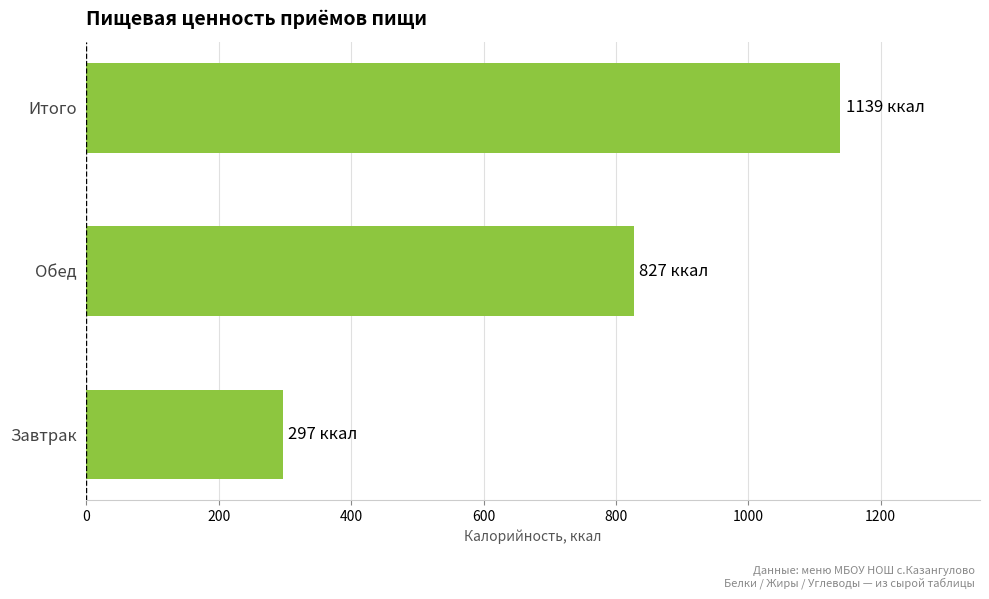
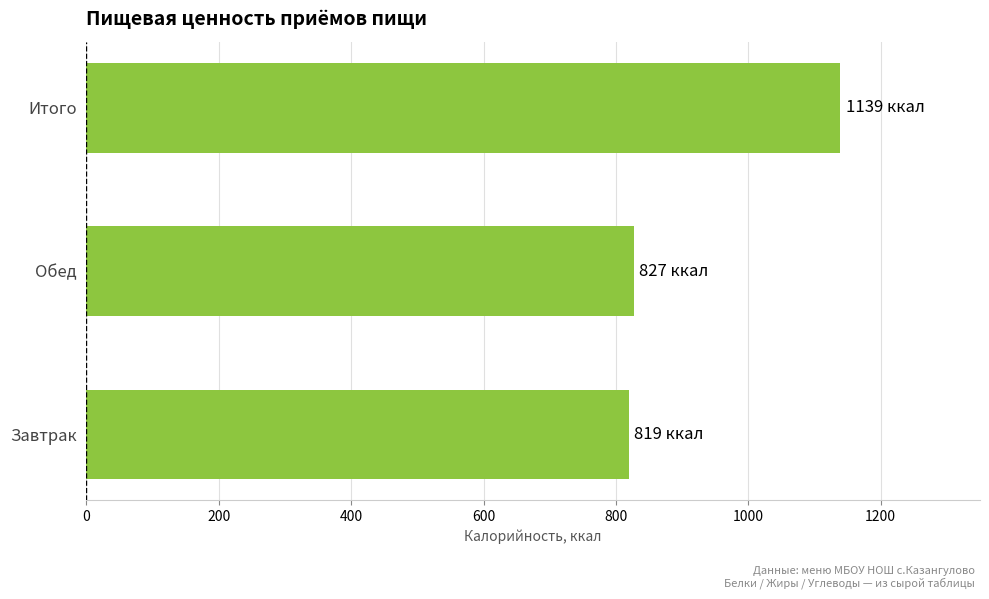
Завтрак: 297 -> 819
